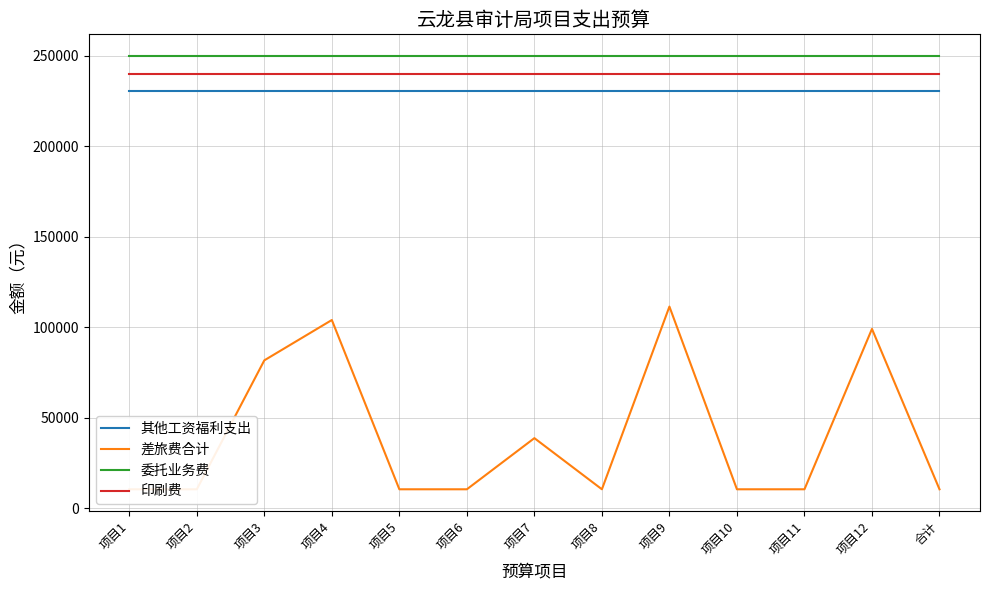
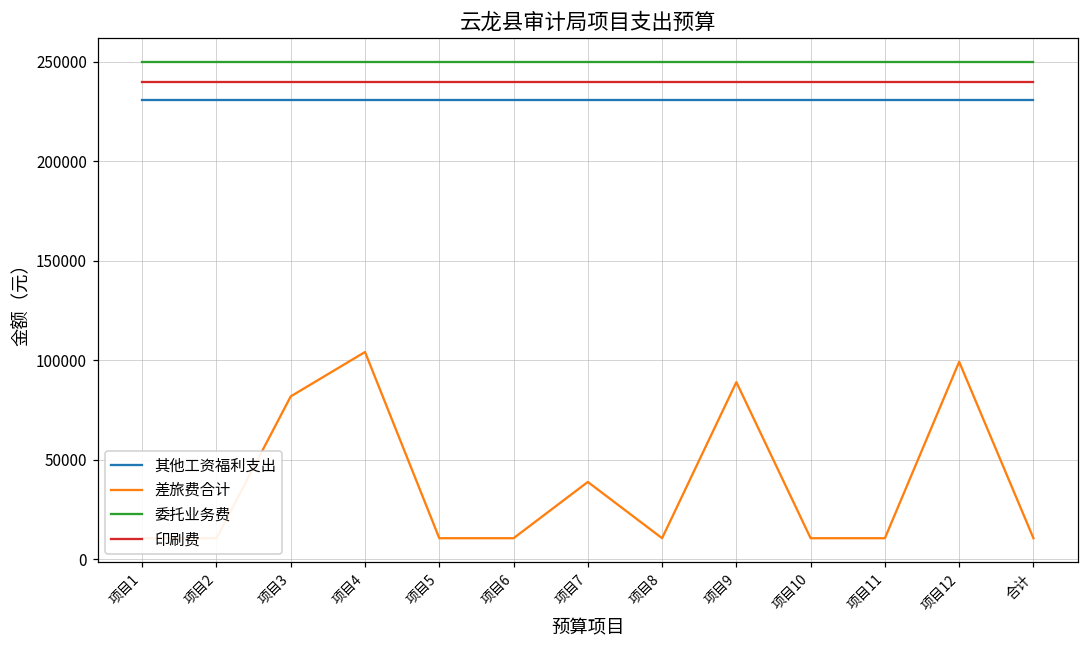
差旅费合计, 项目9: 112000 -> 89000
